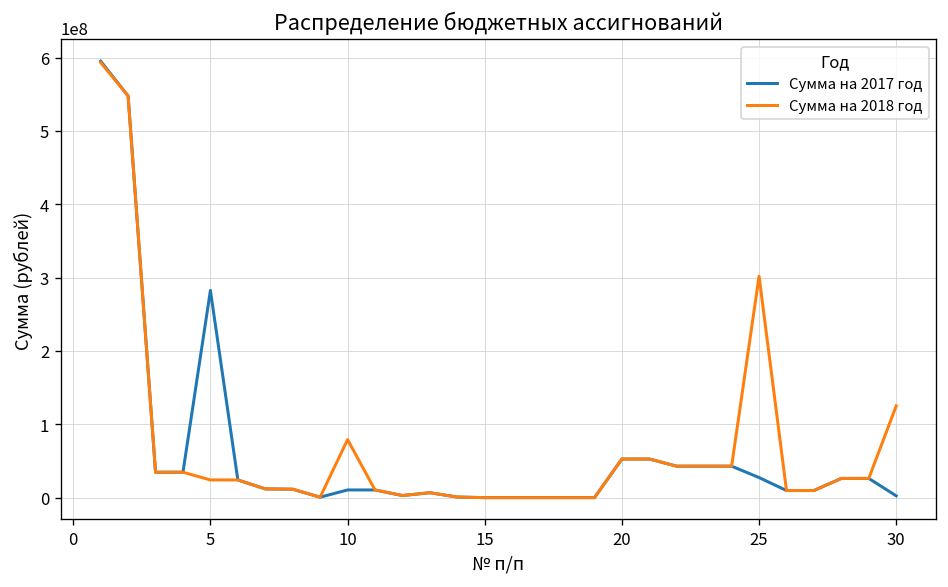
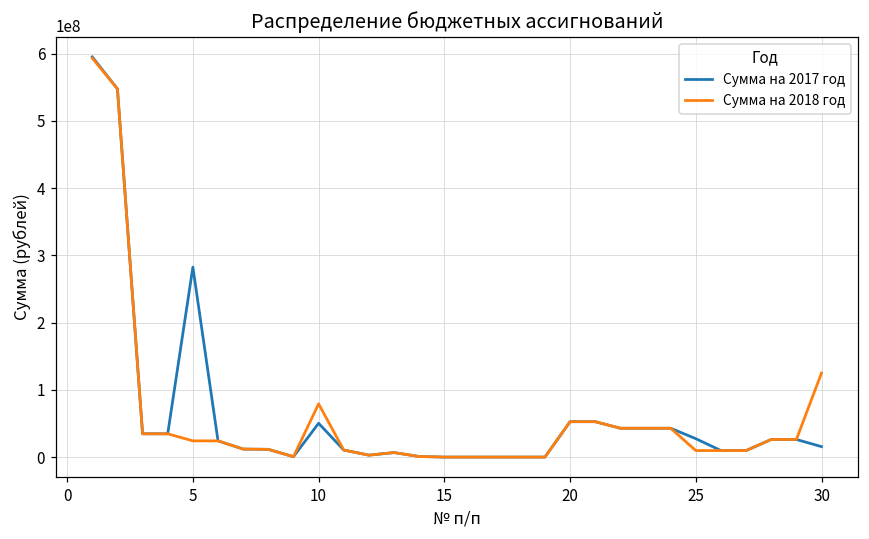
Сумма на 2017 год, 10: 10000000 -> 50000000
Сумма на 2018 год, 25: 300000000 -> 10000000
Сумма на 2017 год, 30: 0 -> 20000000
